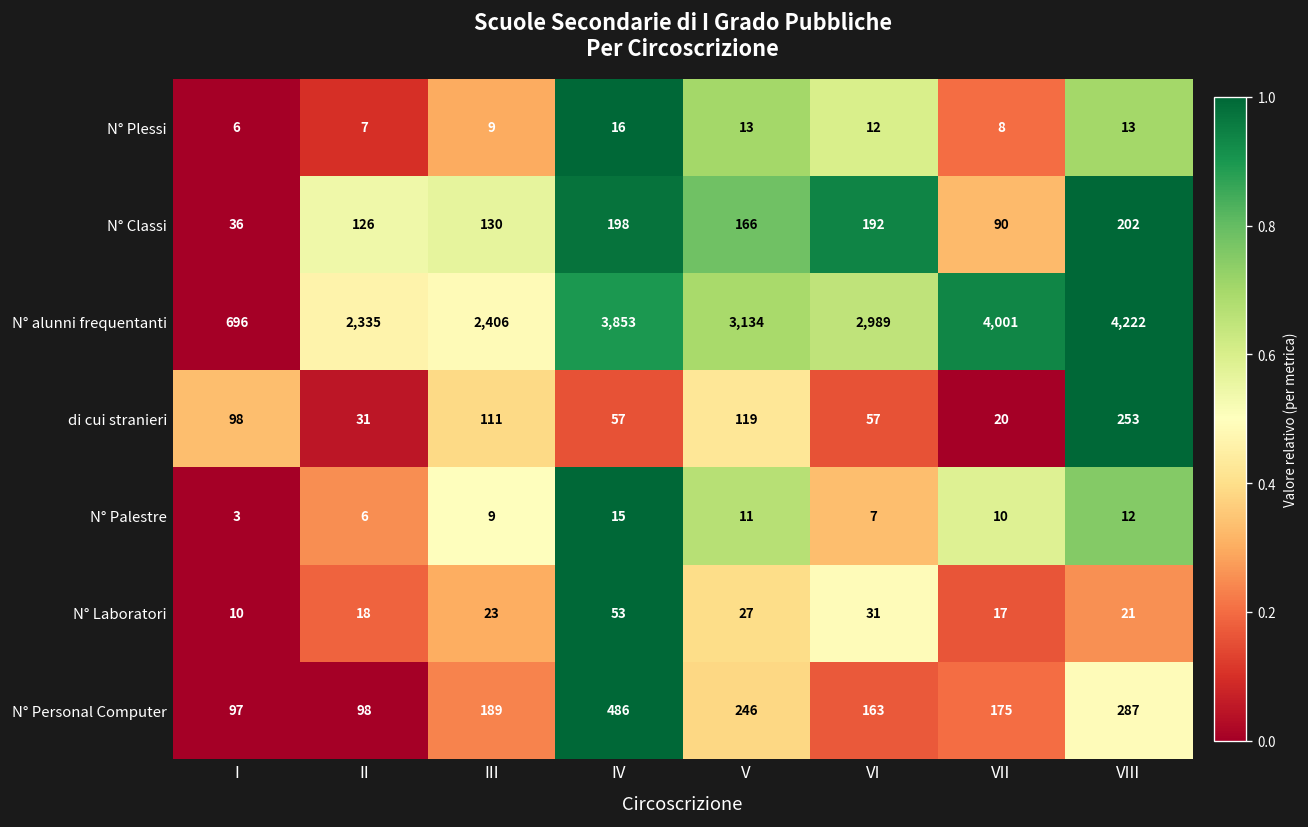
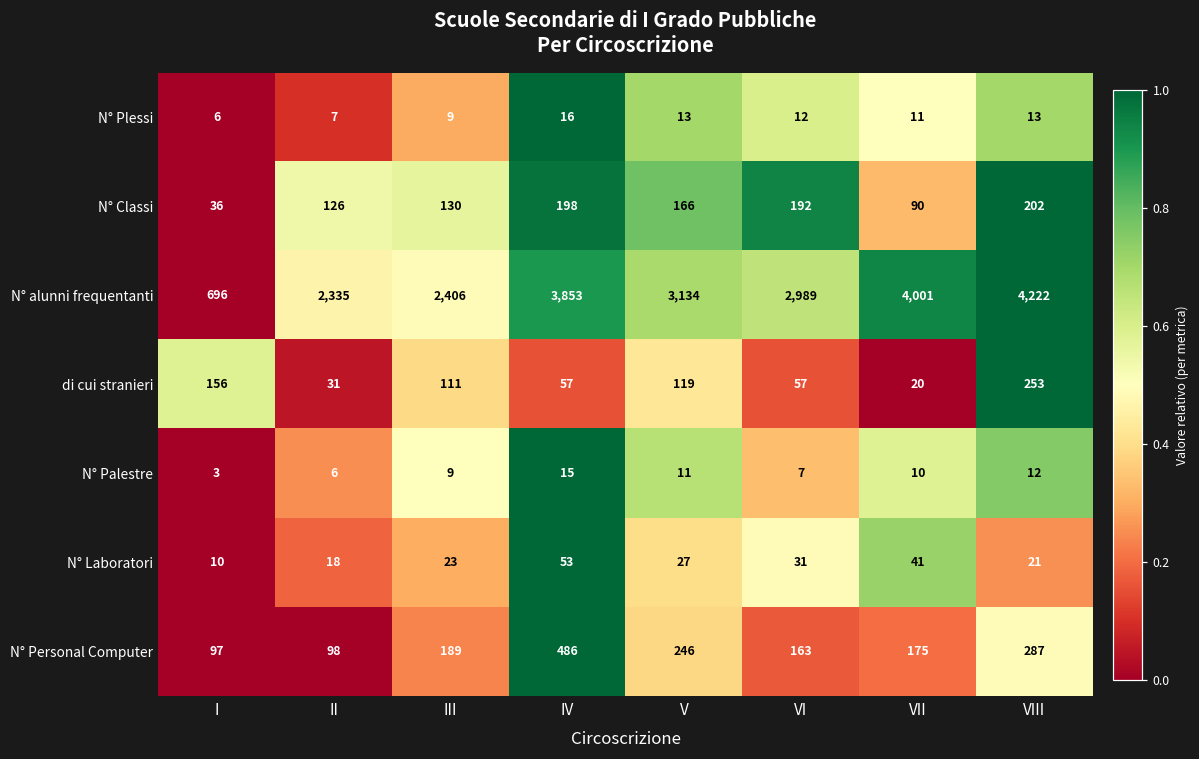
N° Plessi, VII: 8 -> 11
di cui stranieri, I: 98 -> 156
N° Laboratori, VII: 17 -> 41
